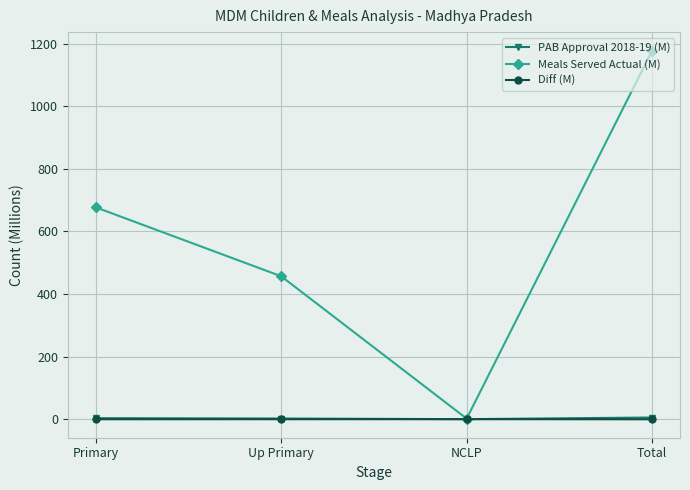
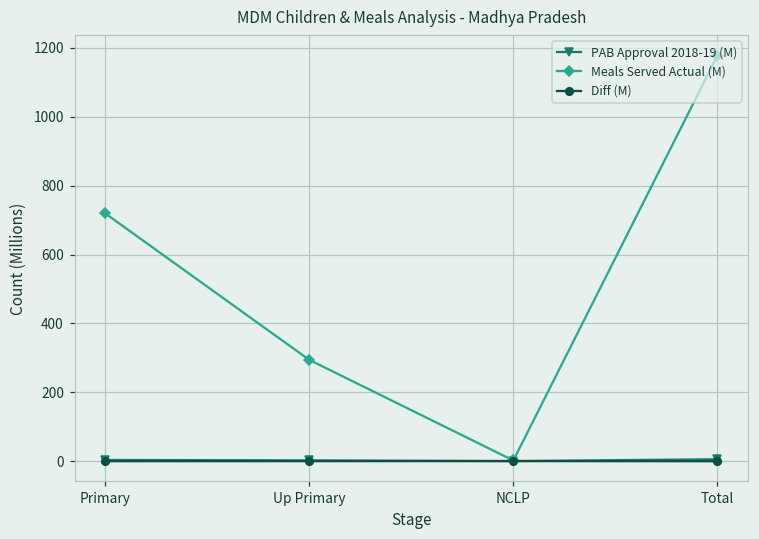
Meals Served Actual (M), Primary: 680 -> 720
Meals Served Actual (M), Up Primary: 460 -> 290
